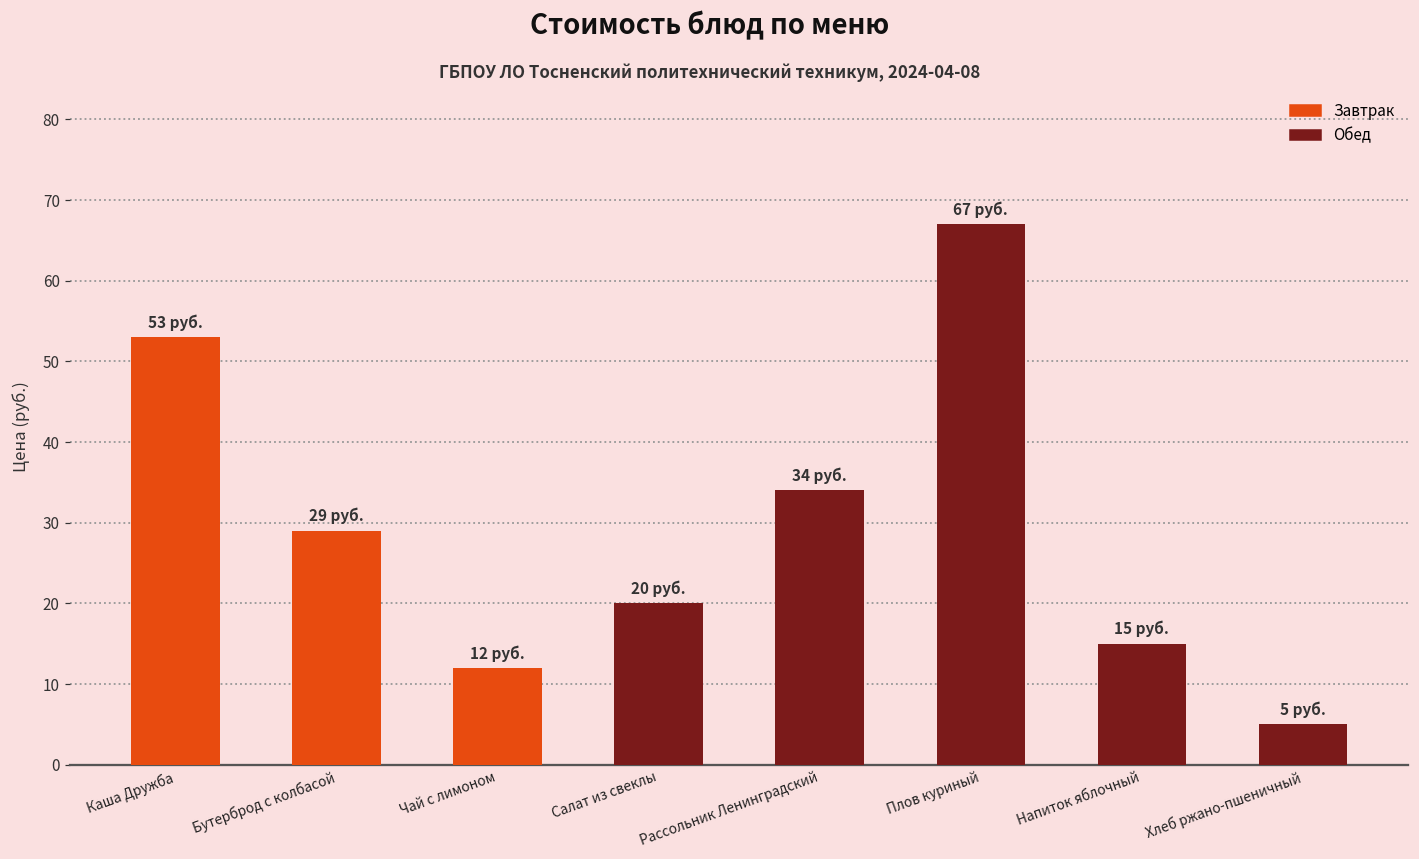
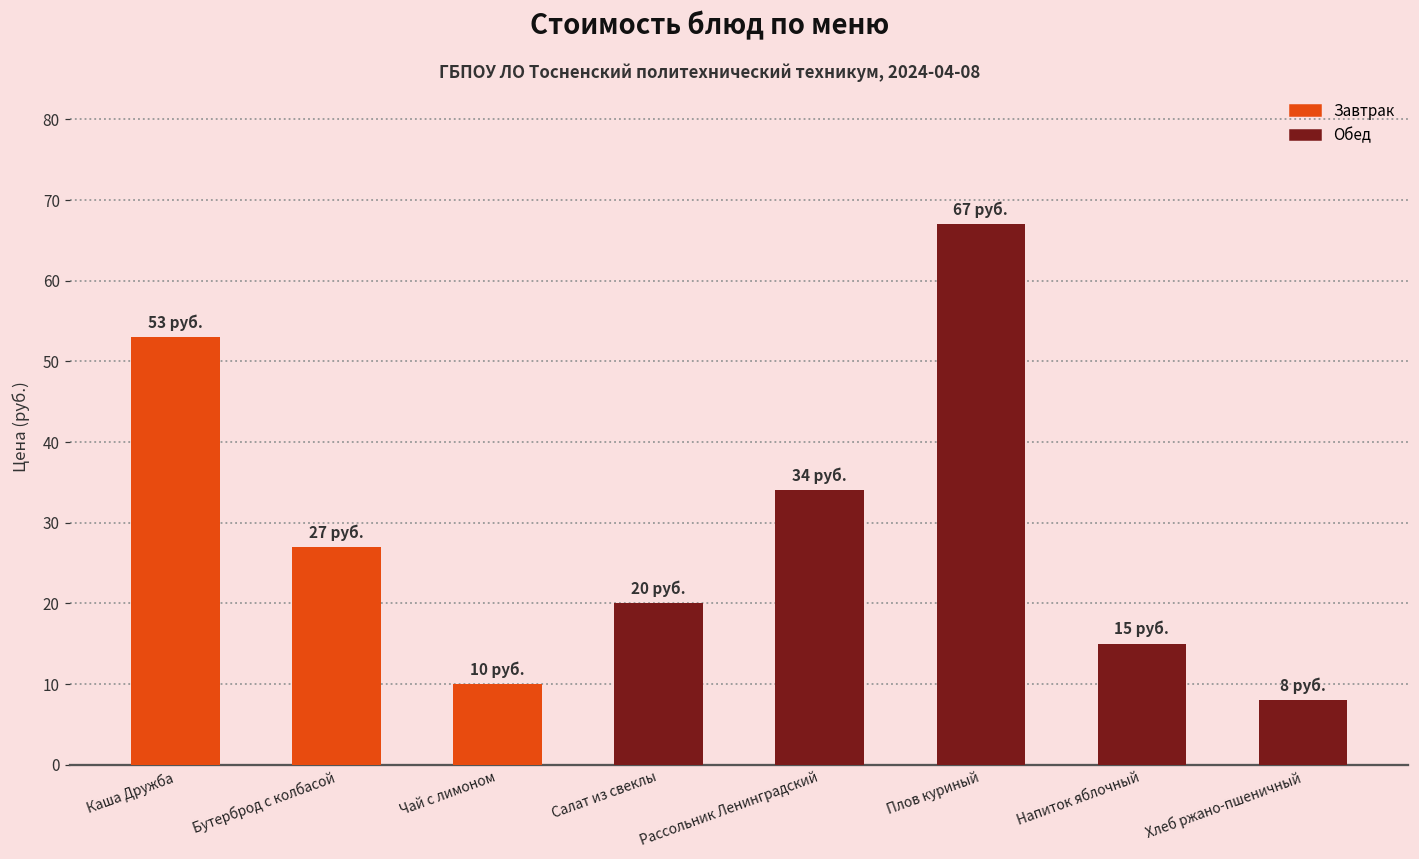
Бутерброд с колбасой: 29 -> 27
Чай с лимоном: 12 -> 10
Хлеб ржано-пшеничный: 5 -> 8
